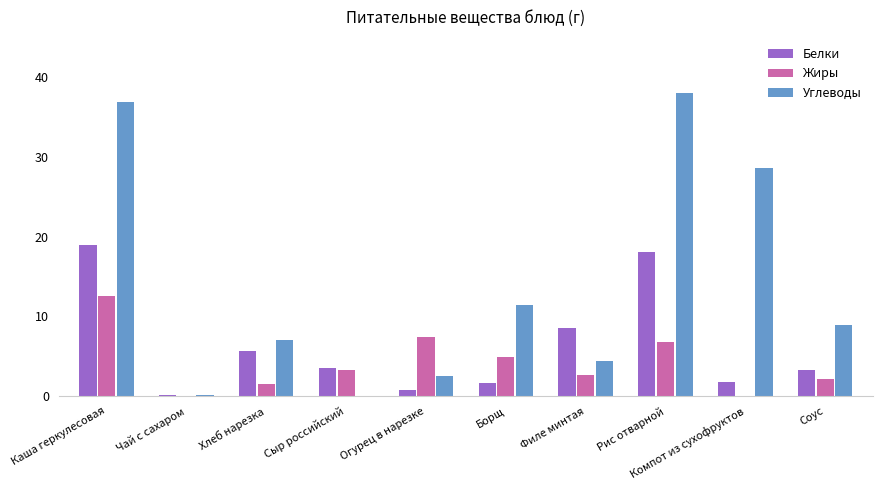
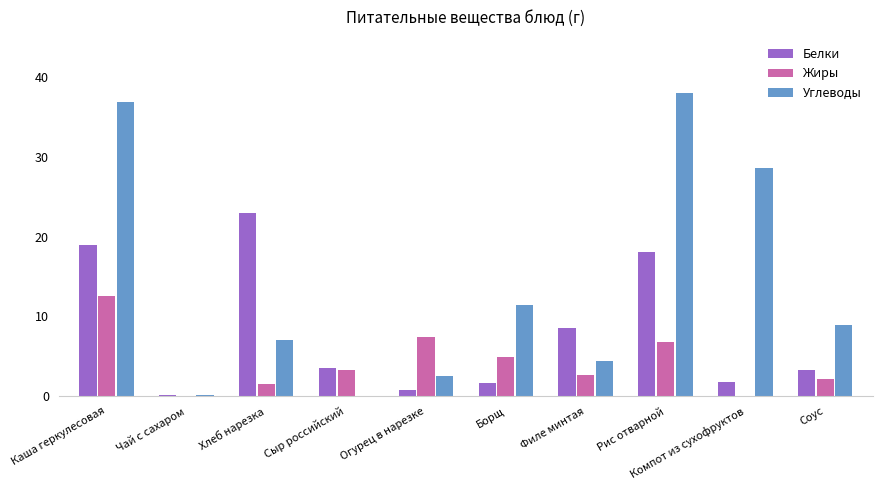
Белки, Хлеб нарезка: 6 -> 23
